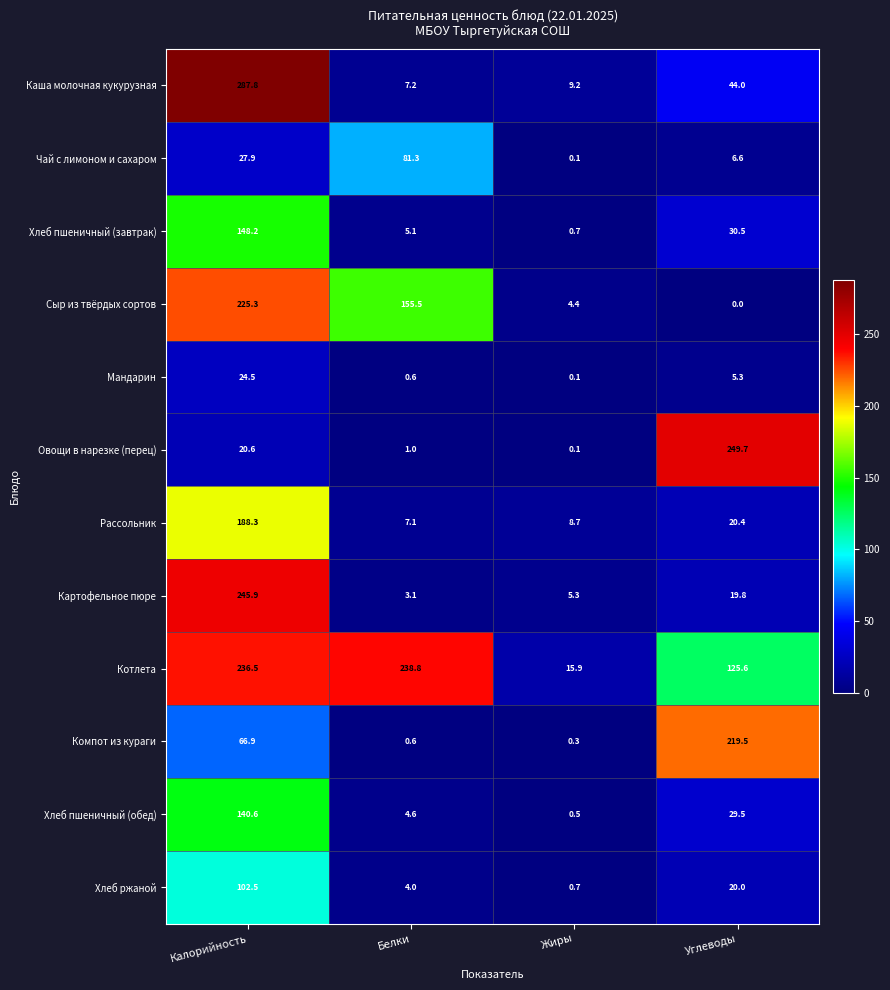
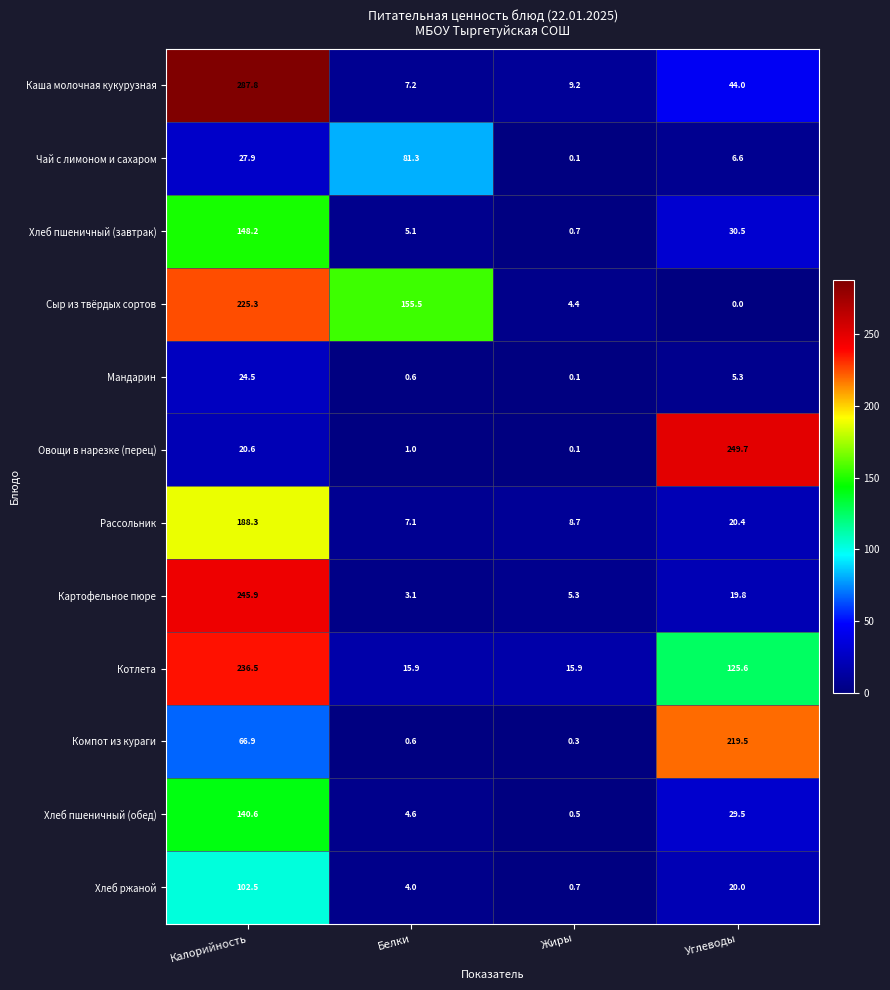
Котлета, Белки: 238.8 -> 15.9
